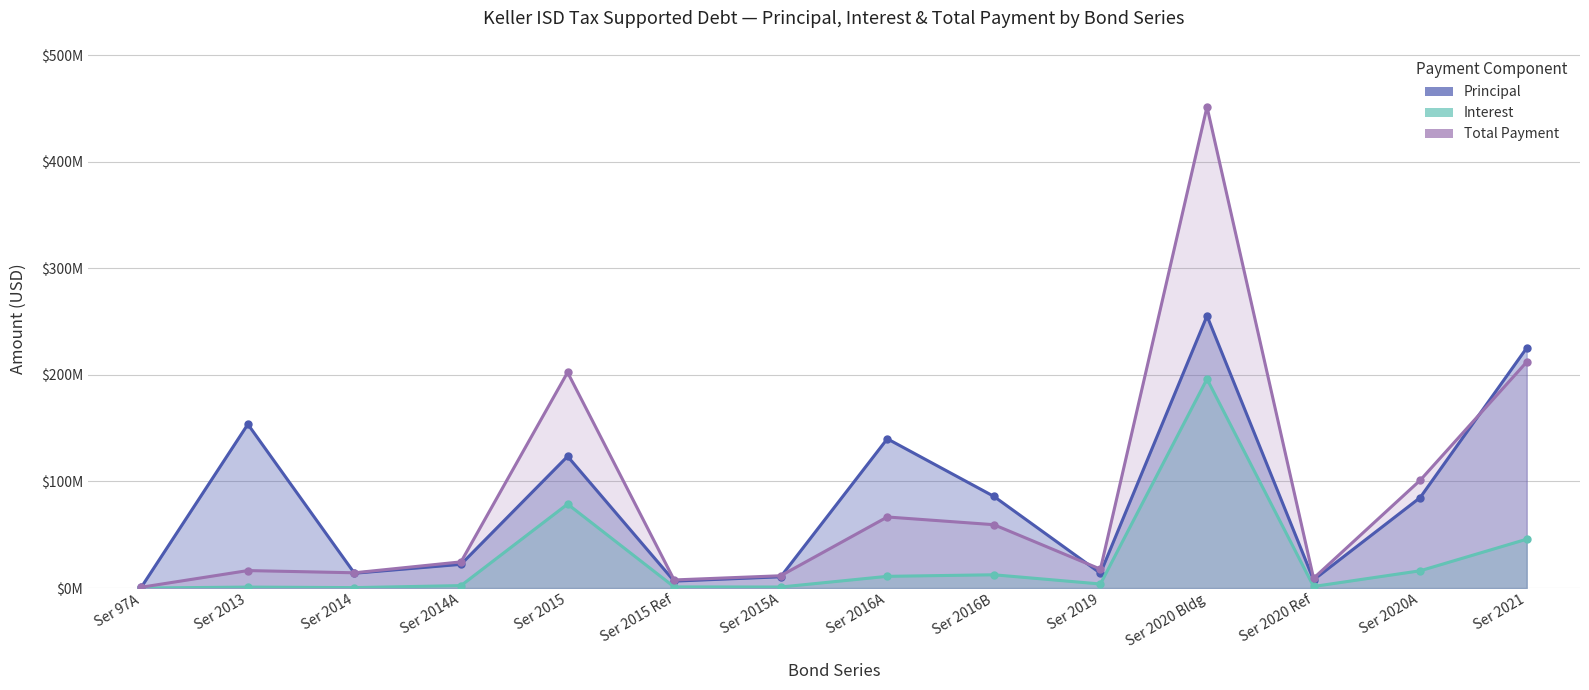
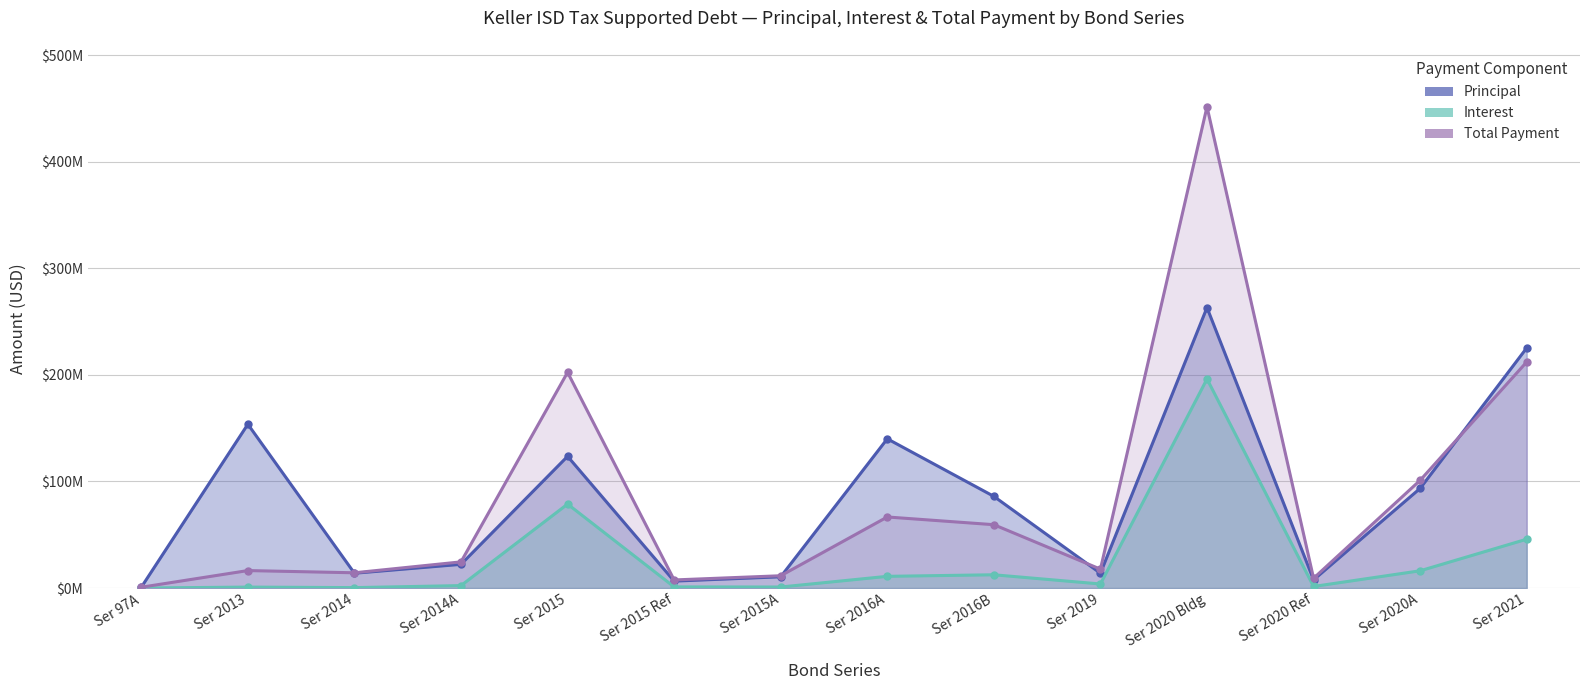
Principal, Ser 2020 Bldg: $255000000 -> $263000000
Principal, Ser 2020A: $85000000 -> $94000000
